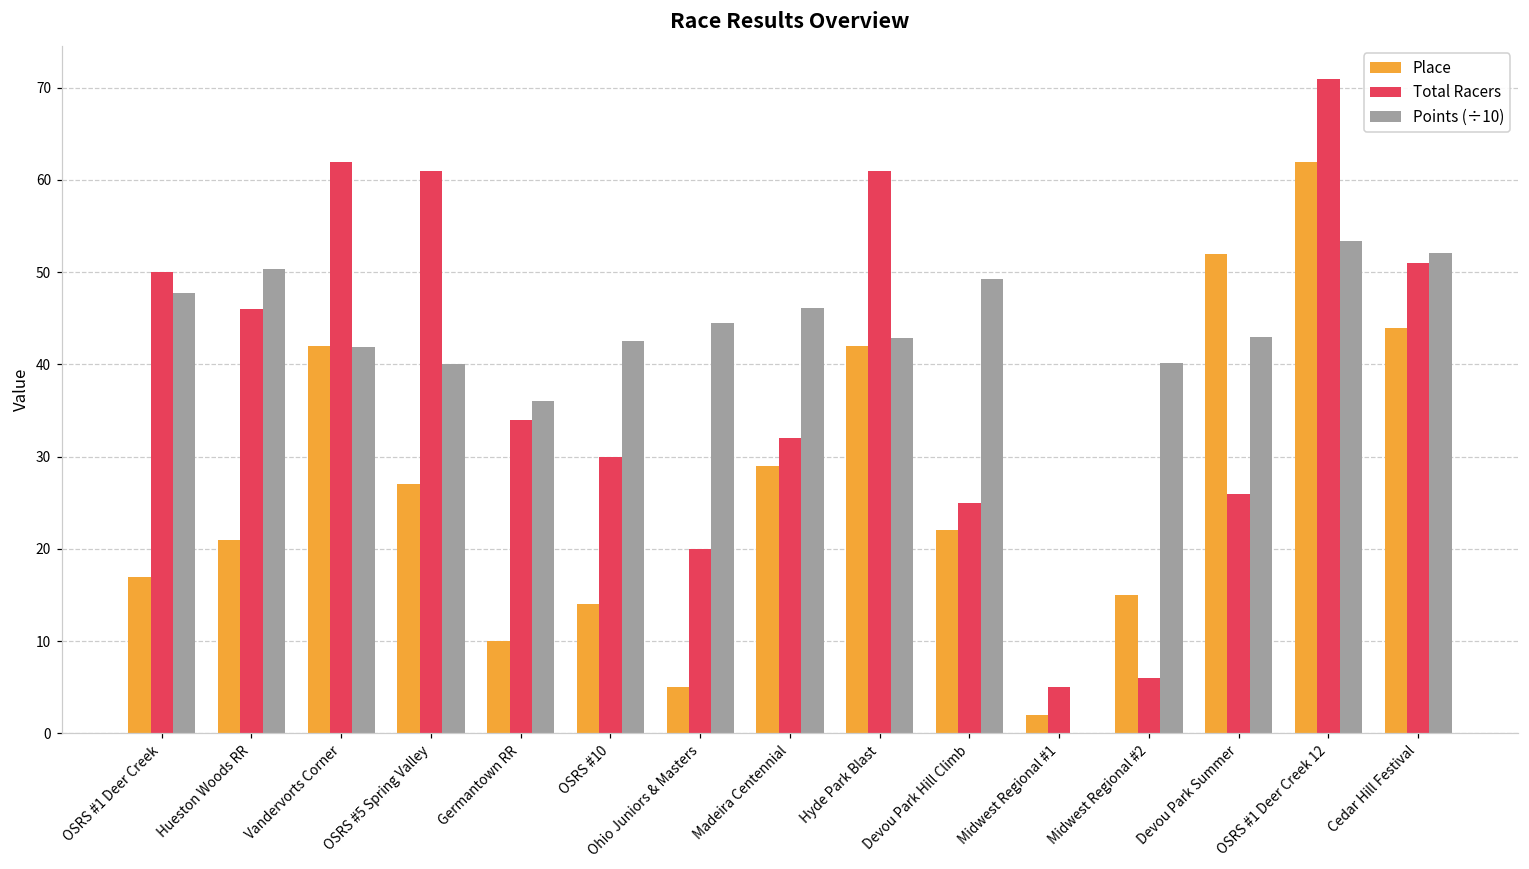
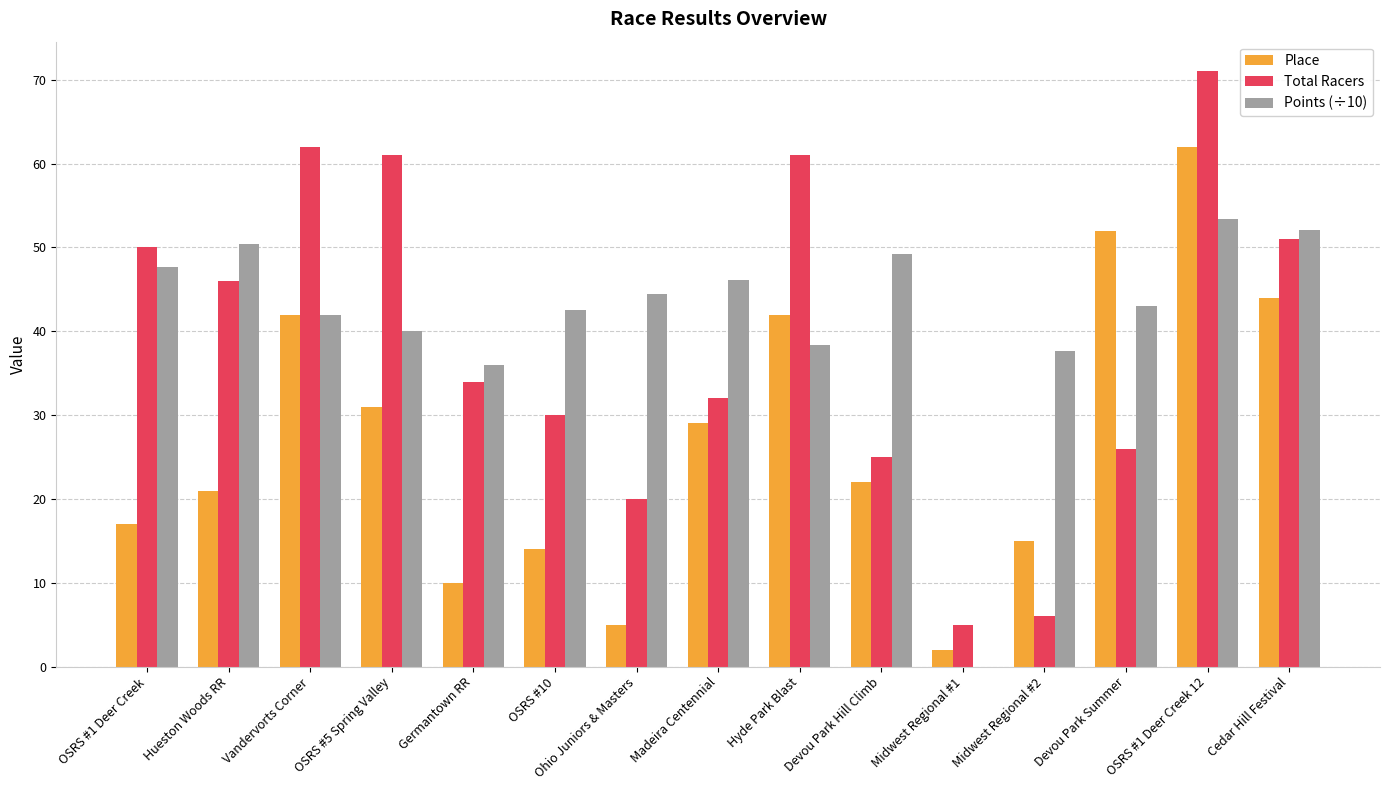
Place, OSRS #5 Spring Valley: 27 -> 31
Points (÷10), Hyde Park Blast: 43 -> 38
Points (÷10), Midwest Regional #2: 40 -> 38
